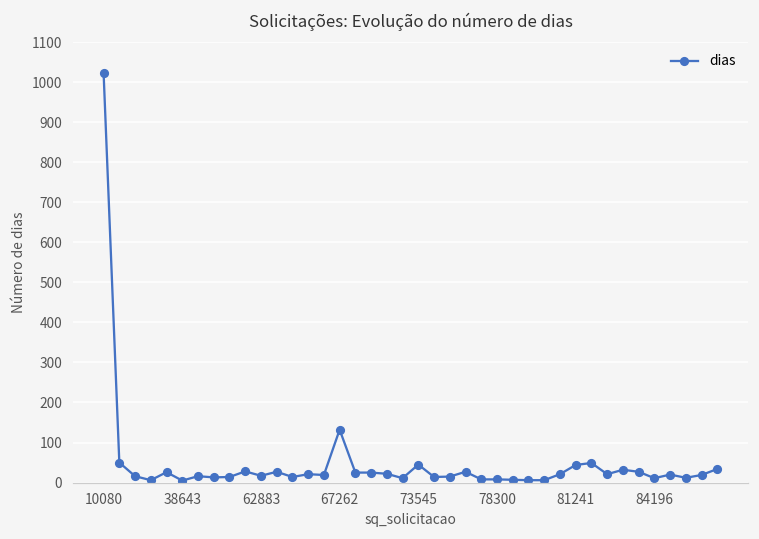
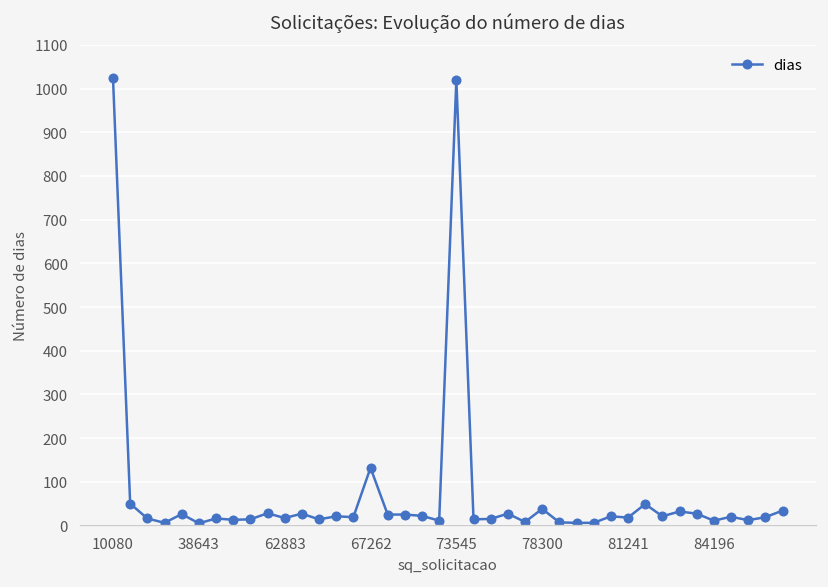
73545: 50 -> 1020
78300: 10 -> 40
81241: 40 -> 20
